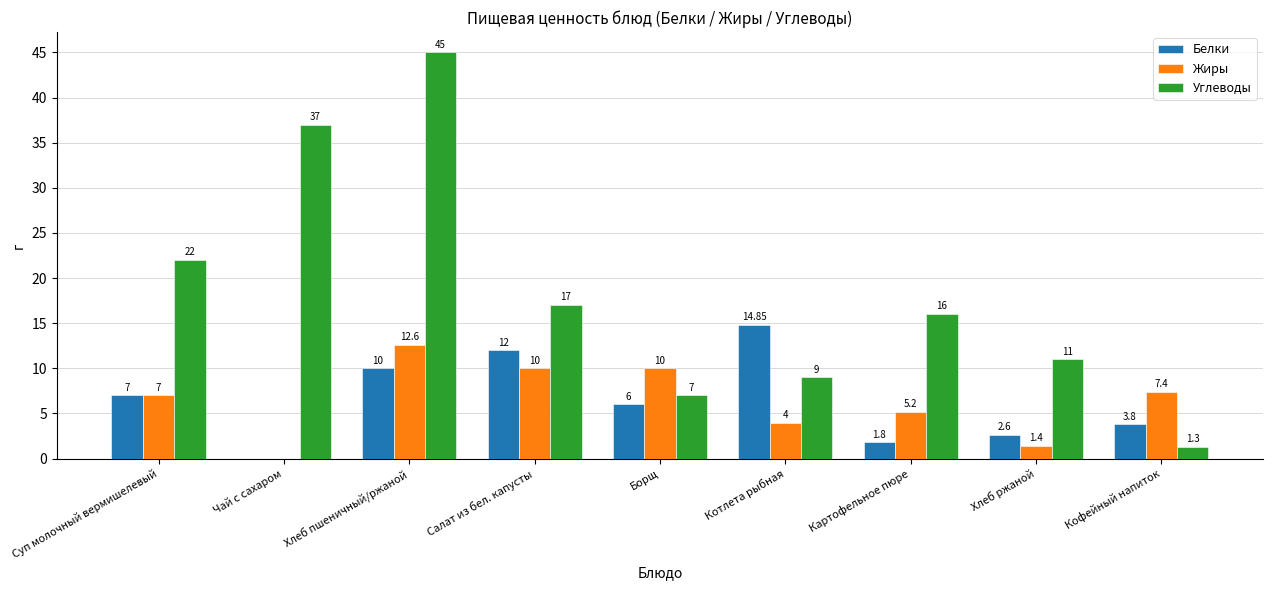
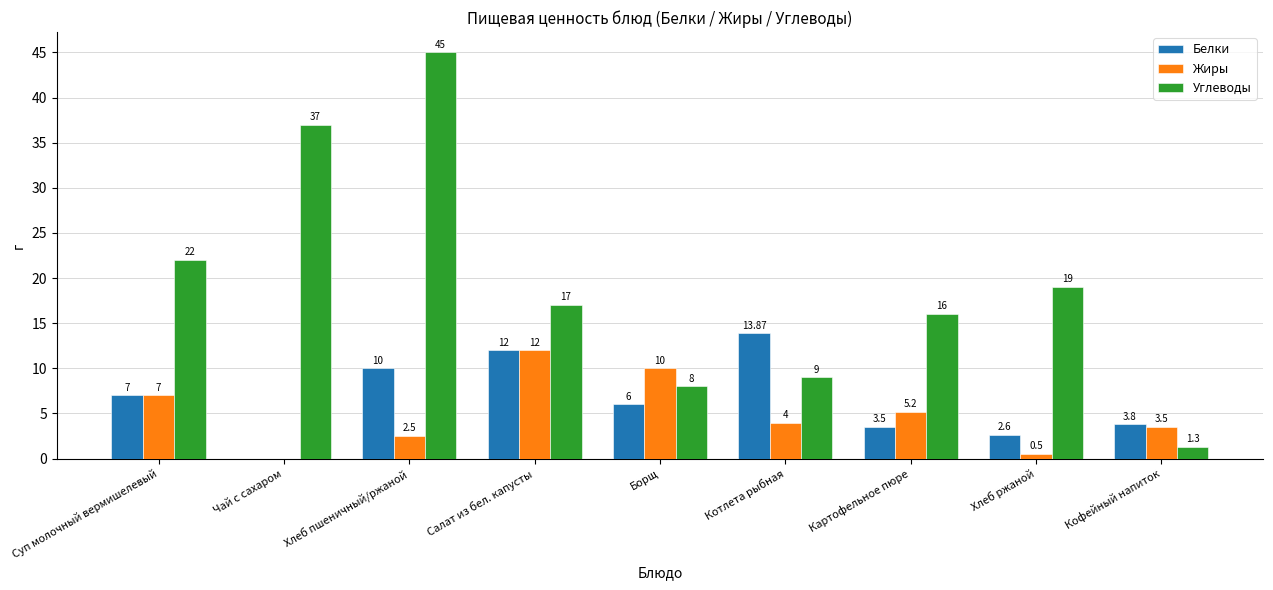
Жиры, Хлеб пшеничный/ржаной: 12.6 -> 2.5
Жиры, Салат из бел. капусты: 10 -> 12
Углеводы, Борщ: 7 -> 8
Белки, Котлета рыбная: 14.85 -> 13.87
Белки, Картофельное пюре: 1.8 -> 3.5
Жиры, Хлеб ржаной: 1.4 -> 0.5
Углеводы, Хлеб ржаной: 11 -> 19
Жиры, Кофейный напиток: 7.4 -> 3.5
